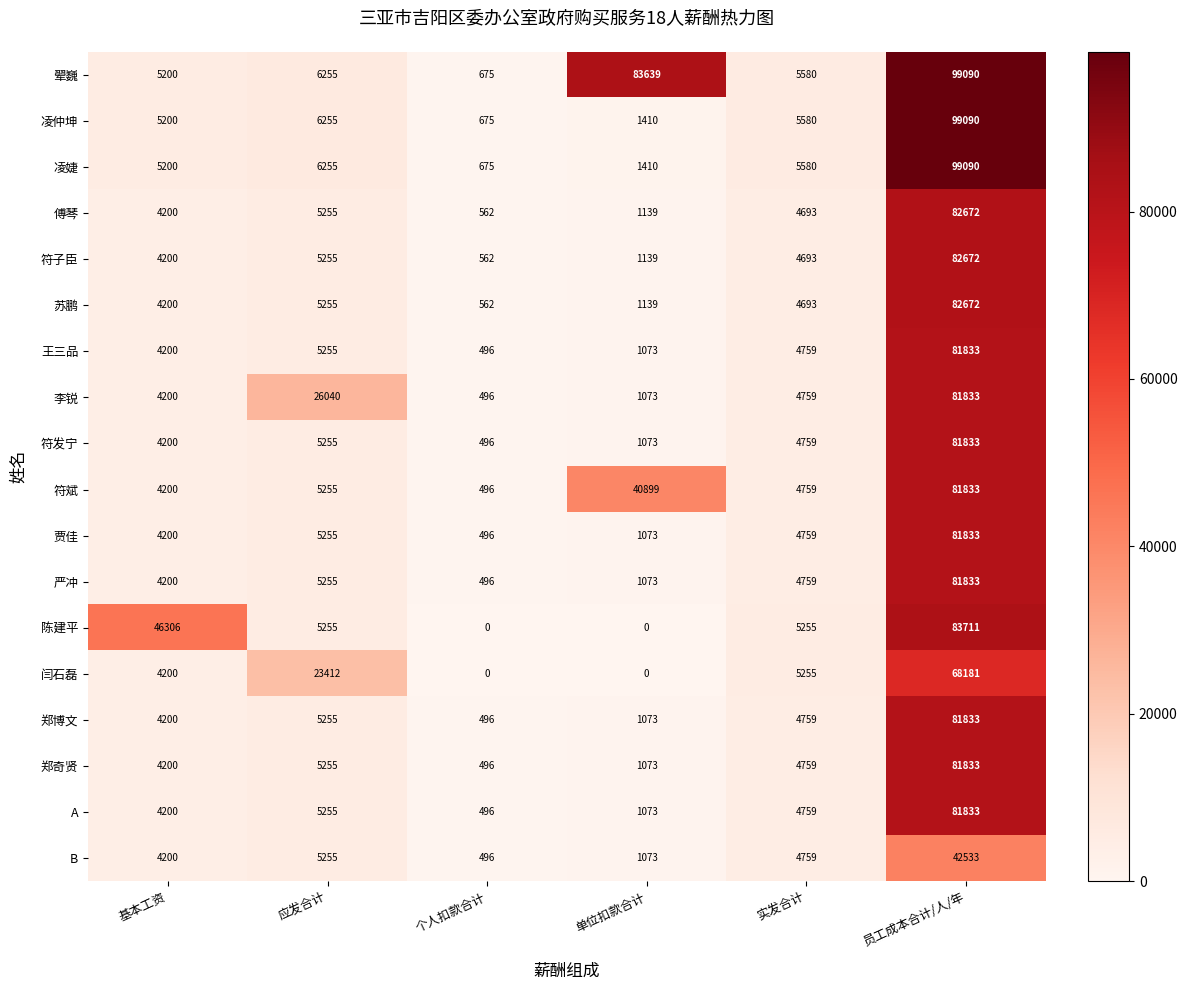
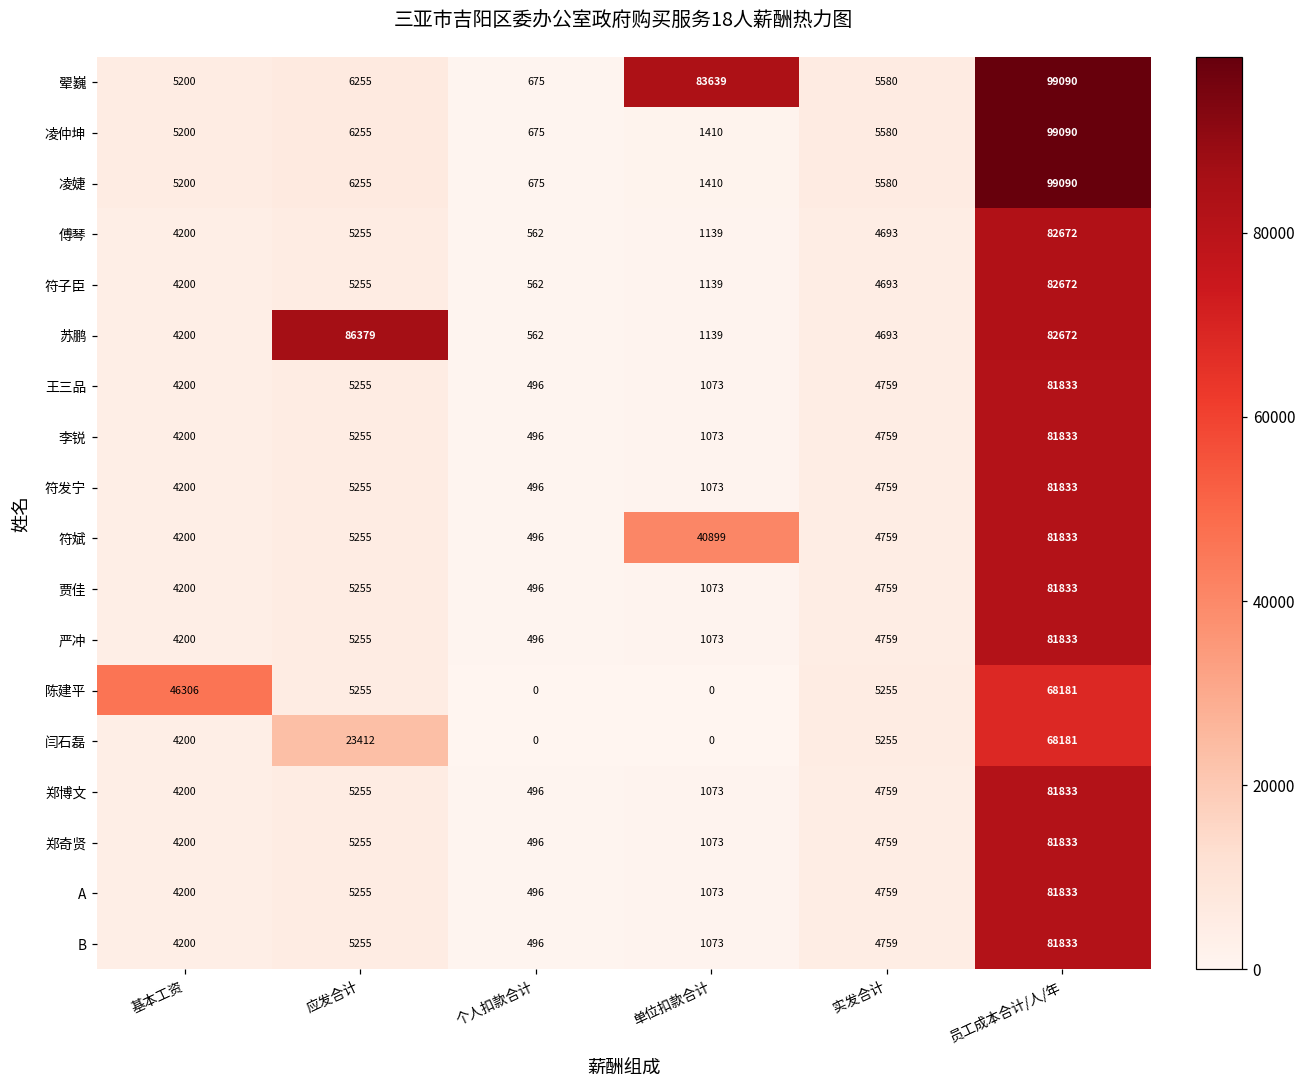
苏鹏, 应发合计: 5255 -> 86379
李锐, 应发合计: 26040 -> 5255
陈建平, 员工成本合计/人/年: 83711 -> 68181
B, 员工成本合计/人/年: 42533 -> 81833
